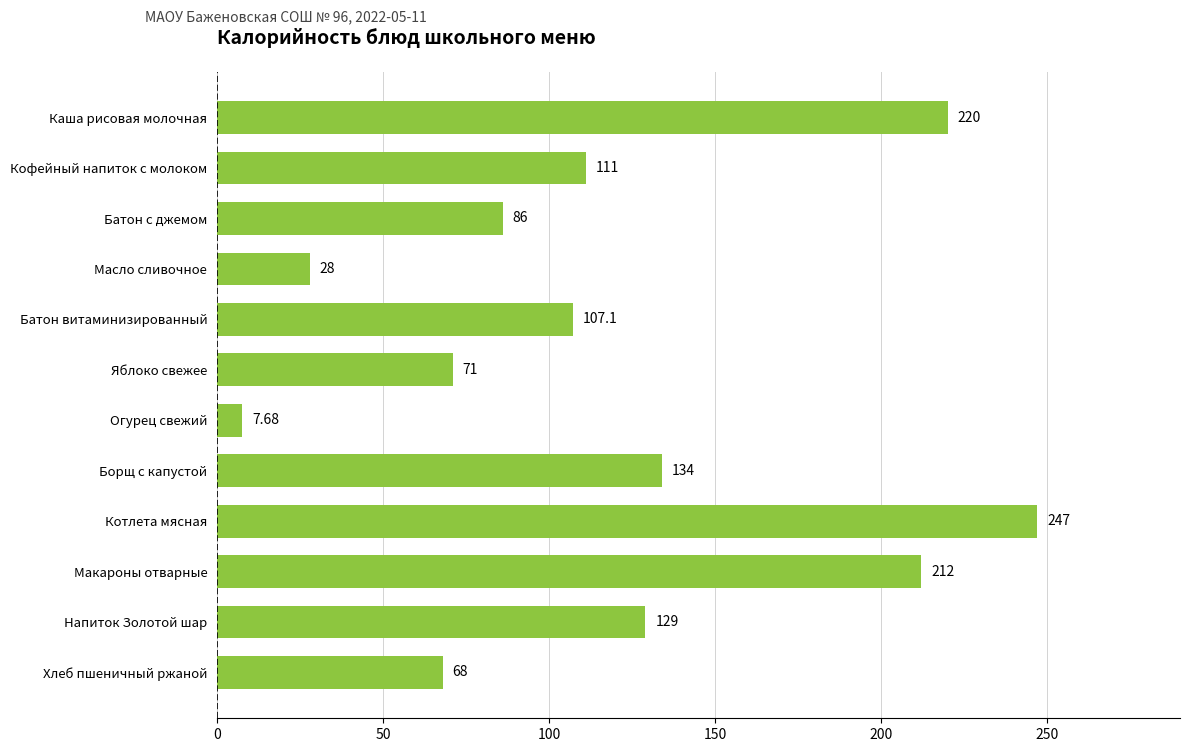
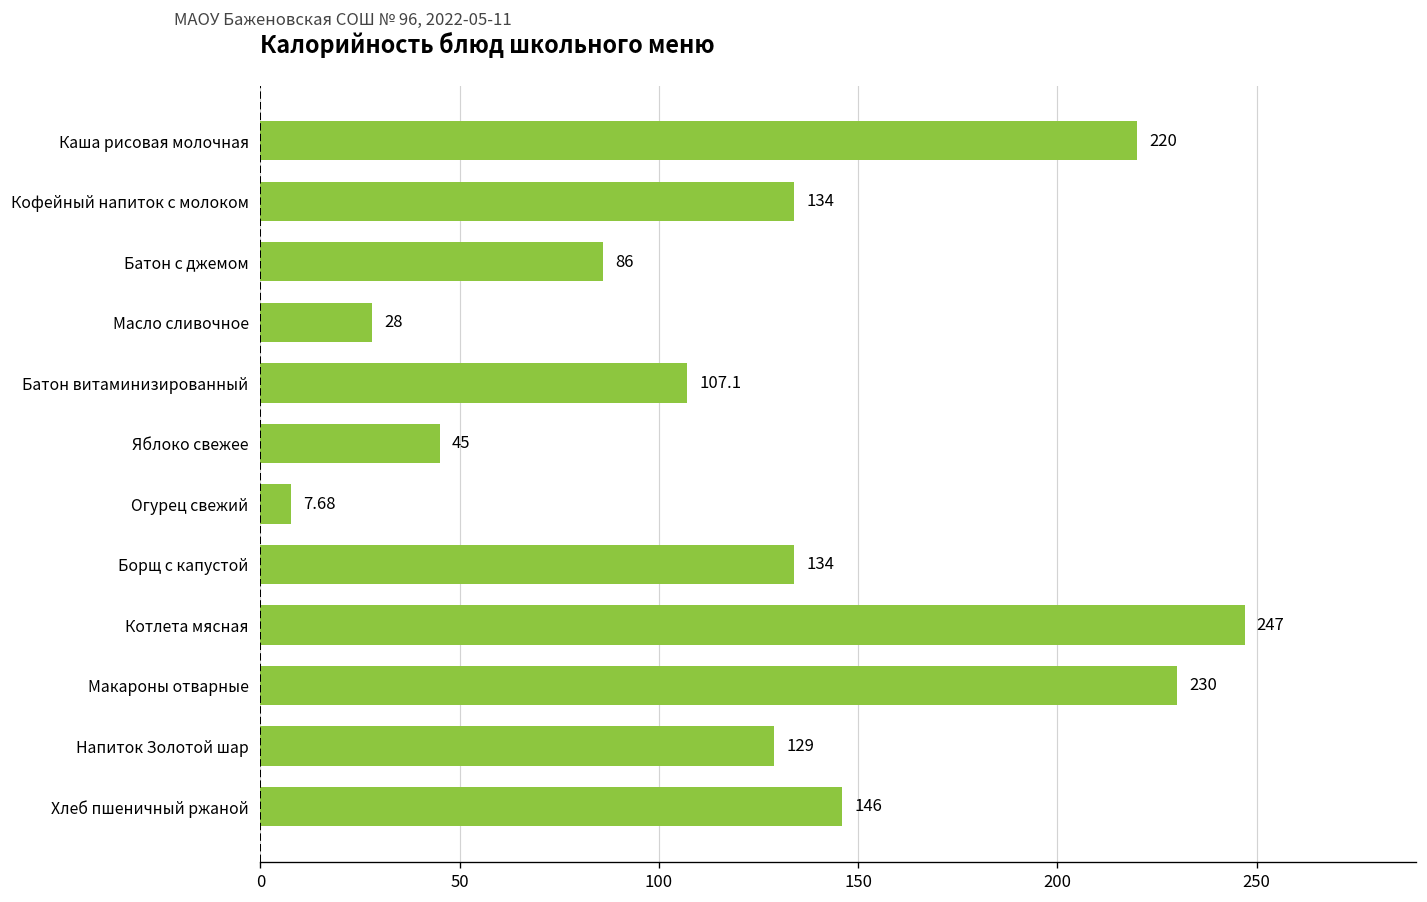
Кофейный напиток с молоком: 111 -> 134
Яблоко свежее: 71 -> 45
Макароны отварные: 212 -> 230
Хлеб пшеничный ржаной: 68 -> 146
